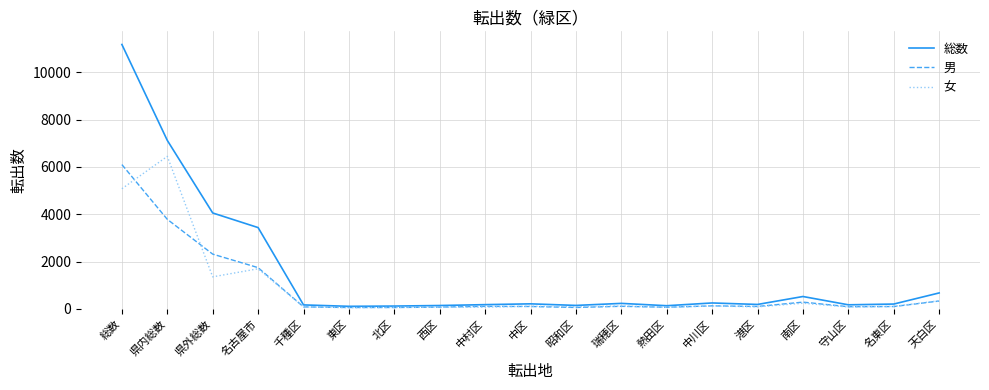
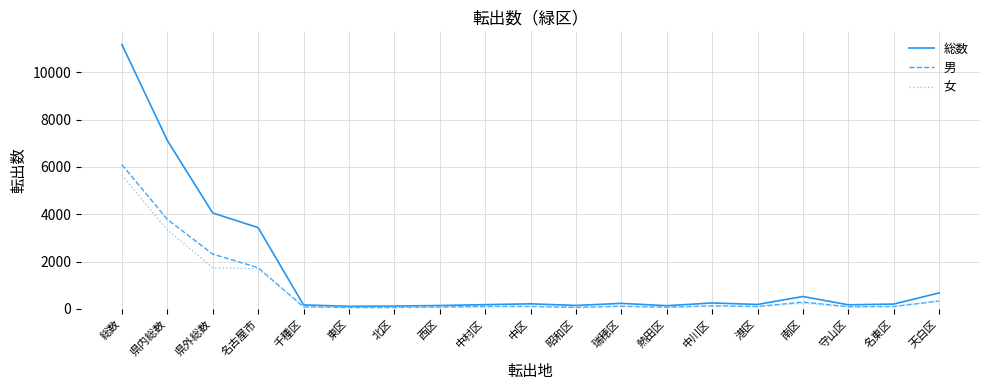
女, 総数: 5100 -> 5600
女, 県内総数: 6400 -> 3300
女, 県外総数: 1400 -> 1700
